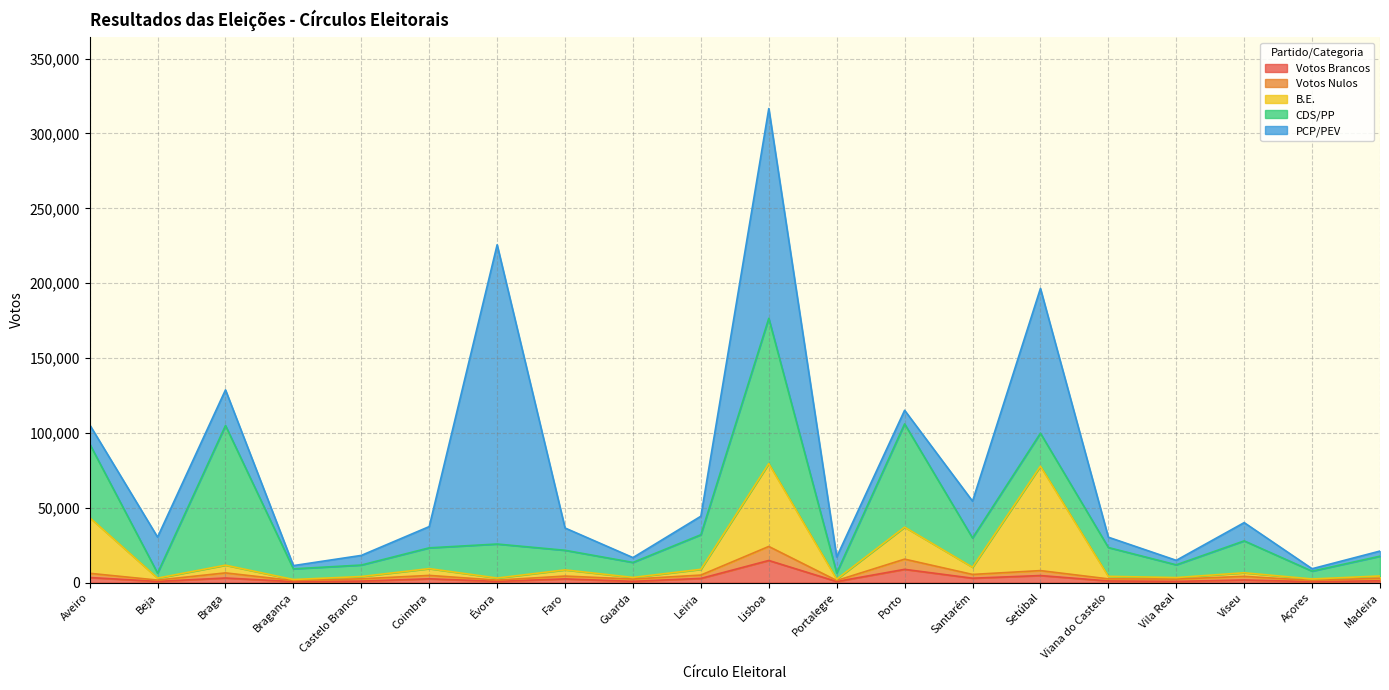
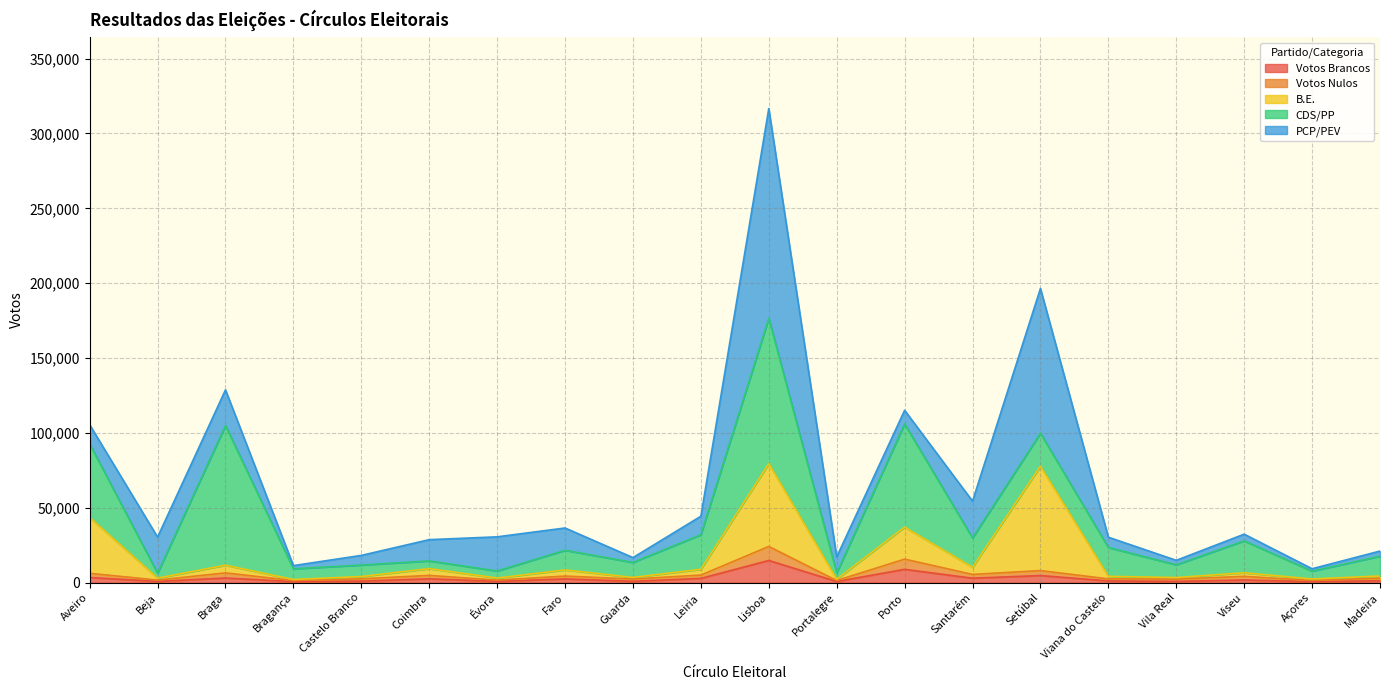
CDS/PP, Coimbra: 14,000 -> 5,000
CDS/PP, Évora: 23,000 -> 5,000
PCP/PEV, Évora: 200,000 -> 23,000
PCP/PEV, Viseu: 12,000 -> 4,000
